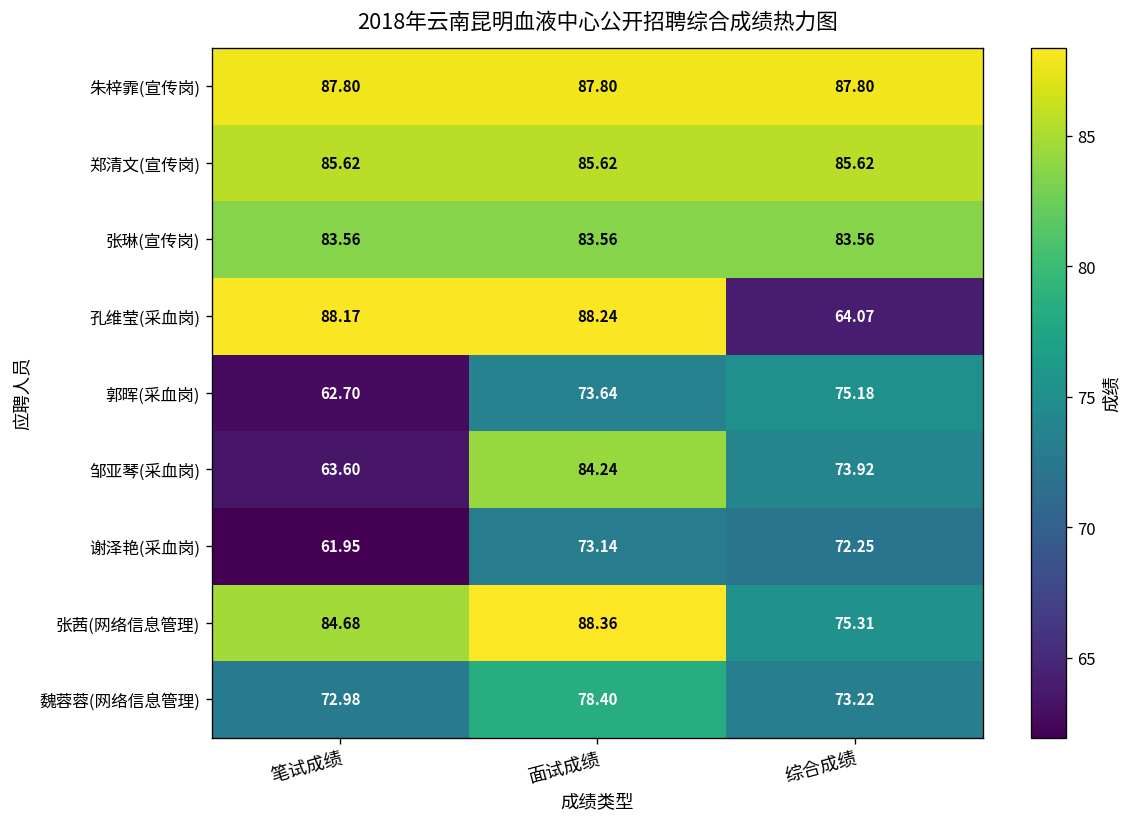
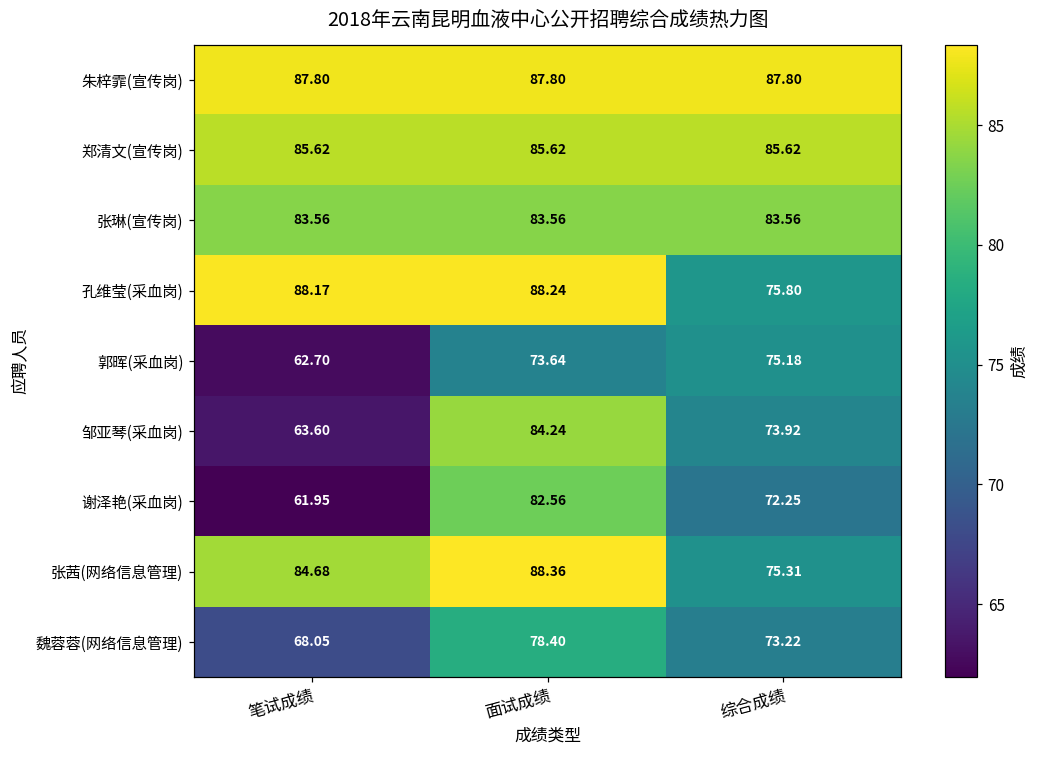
孔维莹(采血岗), 综合成绩: 64.07 -> 75.80
谢泽艳(采血岗), 面试成绩: 73.14 -> 82.56
魏蓉蓉(网络信息管理), 笔试成绩: 72.98 -> 68.05
